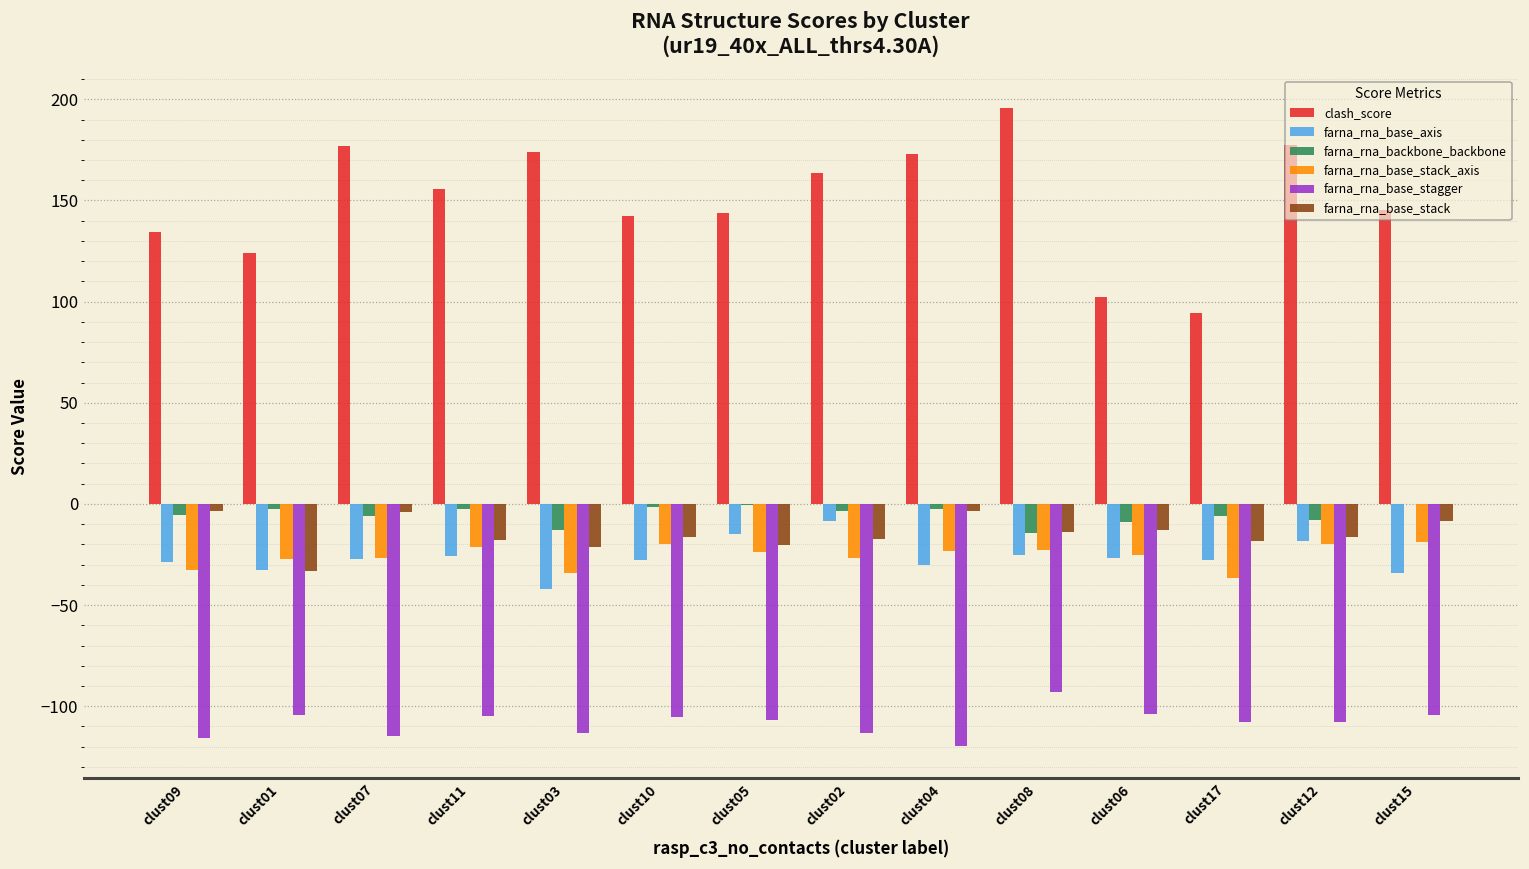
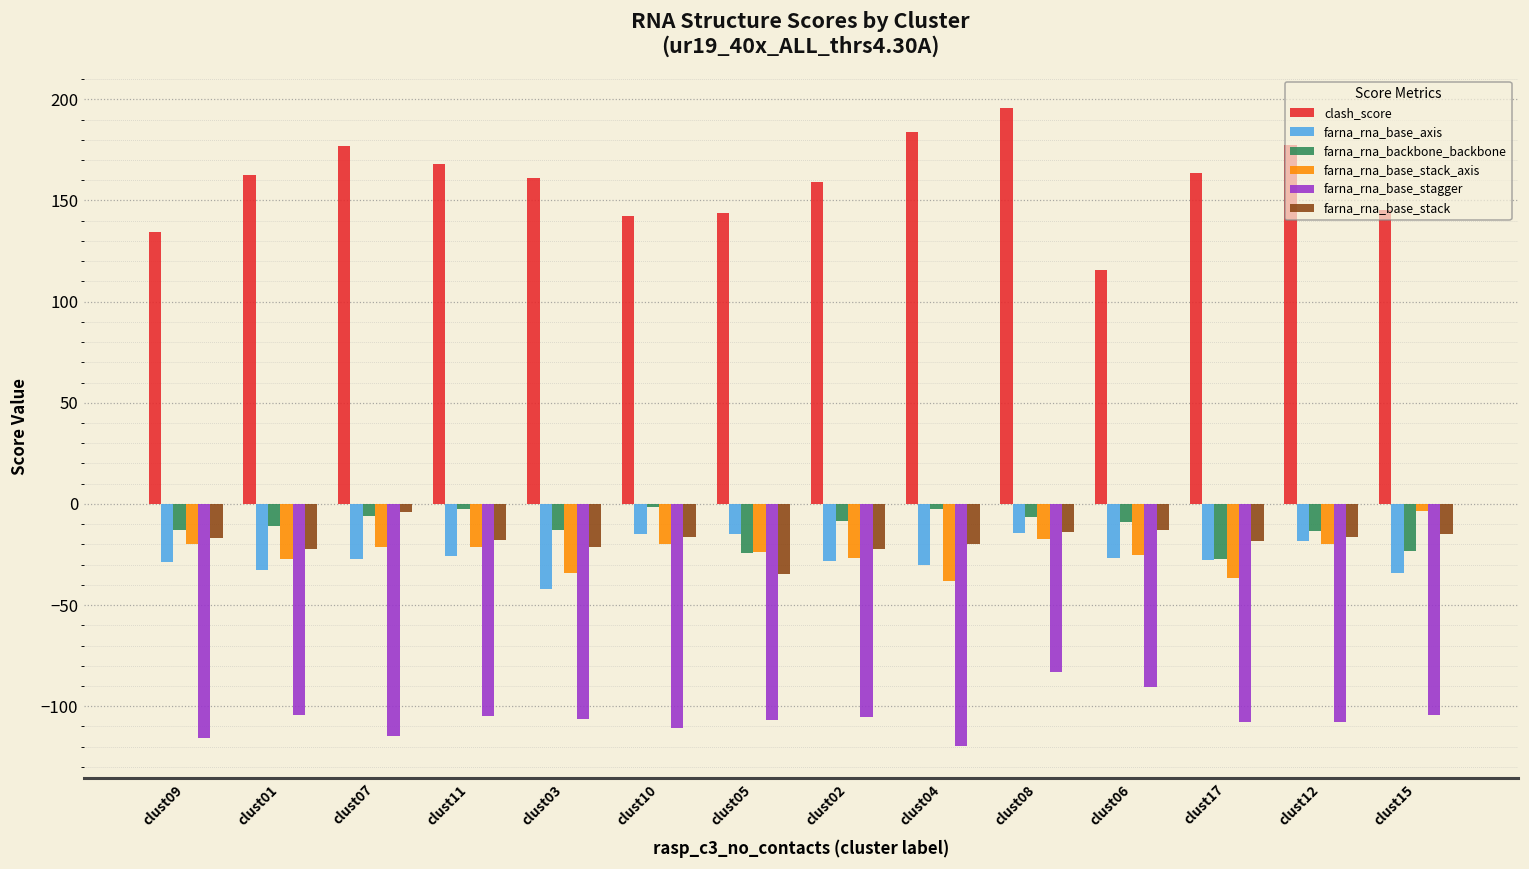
farna_rna_backbone_backbone, clust09: -6 -> -13
farna_rna_base_stack_axis, clust09: -33 -> -20
farna_rna_base_stack, clust09: -3 -> -17
clash_score, clust01: 124 -> 163
farna_rna_backbone_backbone, clust01: -2 -> -11
farna_rna_base_stack, clust01: -33 -> -22
farna_rna_base_stack_axis, clust07: -27 -> -21
clash_score, clust11: 156 -> 168
clash_score, clust03: 174 -> 161
farna_rna_base_stagger, clust03: -113 -> -106
farna_rna_base_axis, clust10: -28 -> -15
farna_rna_base_stagger, clust10: -105 -> -111
farna_rna_backbone_backbone, clust05: -1 -> -24
farna_rna_base_stack, clust05: -20 -> -35
clash_score, clust02: 164 -> 159
farna_rna_base_axis, clust02: -8 -> -28
farna_rna_backbone_backbone, clust02: -4 -> -8
farna_rna_base_stagger, clust02: -113 -> -105
farna_rna_base_stack, clust02: -17 -> -22
clash_score, clust04: 173 -> 184
farna_rna_base_stack_axis, clust04: -23 -> -38
farna_rna_base_stack, clust04: -4 -> -20
farna_rna_base_axis, clust08: -25 -> -14
farna_rna_backbone_backbone, clust08: -15 -> -6
farna_rna_base_stack_axis, clust08: -23 -> -17
farna_rna_base_stagger, clust08: -93 -> -83
clash_score, clust06: 102 -> 115
farna_rna_base_stagger, clust06: -104 -> -91
clash_score, clust17: 94 -> 163
farna_rna_backbone_backbone, clust17: -6 -> -27
farna_rna_backbone_backbone, clust12: -8 -> -13
farna_rna_backbone_backbone, clust15: 0 -> -23
farna_rna_base_stack_axis, clust15: -19 -> -4
farna_rna_base_stack, clust15: -8 -> -15
